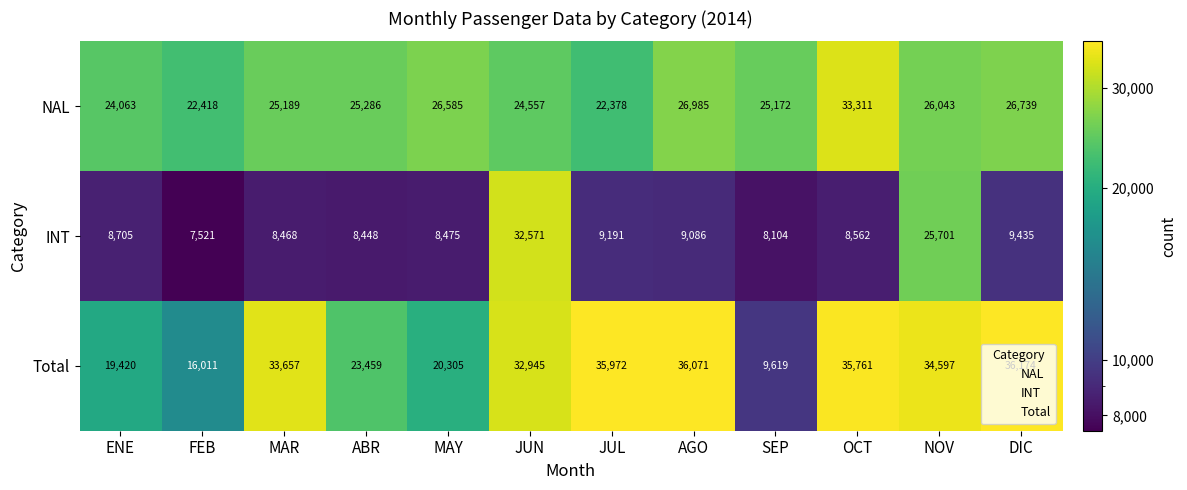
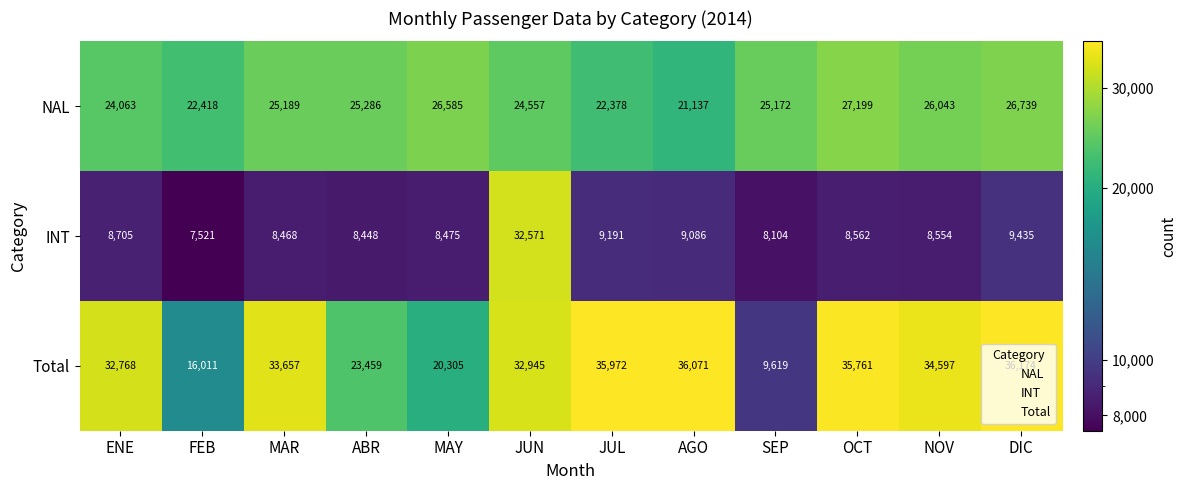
NAL, AGO: 26,985 -> 21,137
NAL, OCT: 33,311 -> 27,199
INT, NOV: 25,701 -> 8,554
Total, ENE: 19,420 -> 32,768
